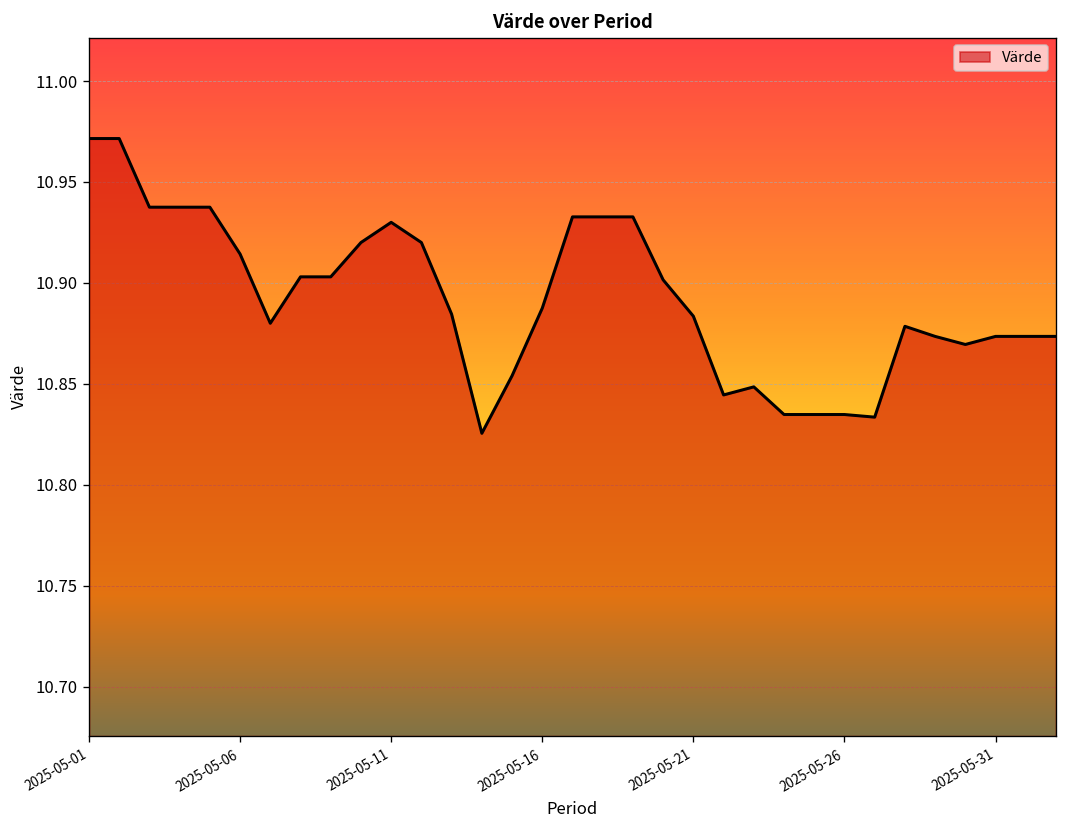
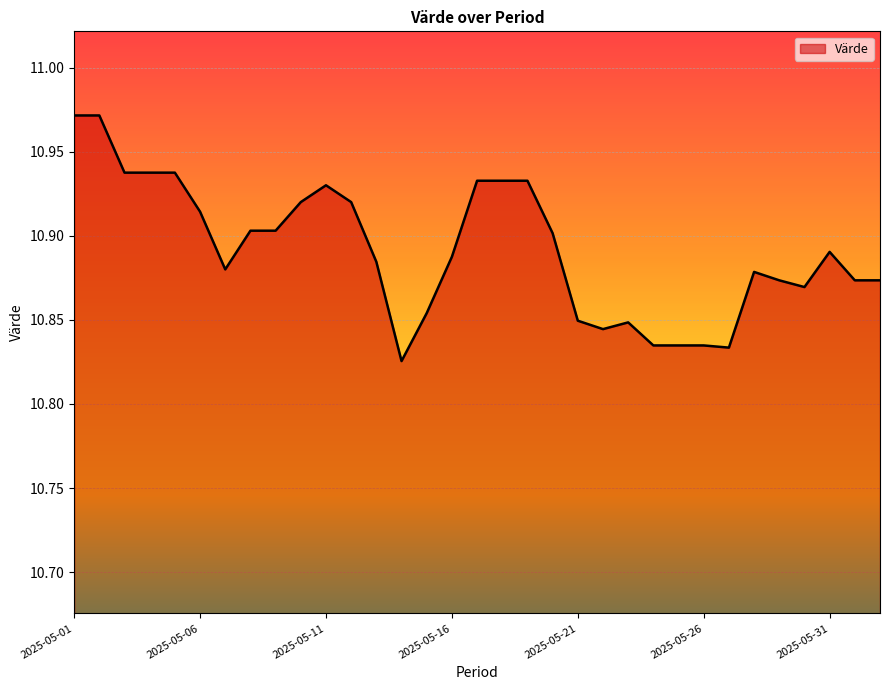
2025-05-21: 10.884 -> 10.850
2025-05-31: 10.874 -> 10.890
